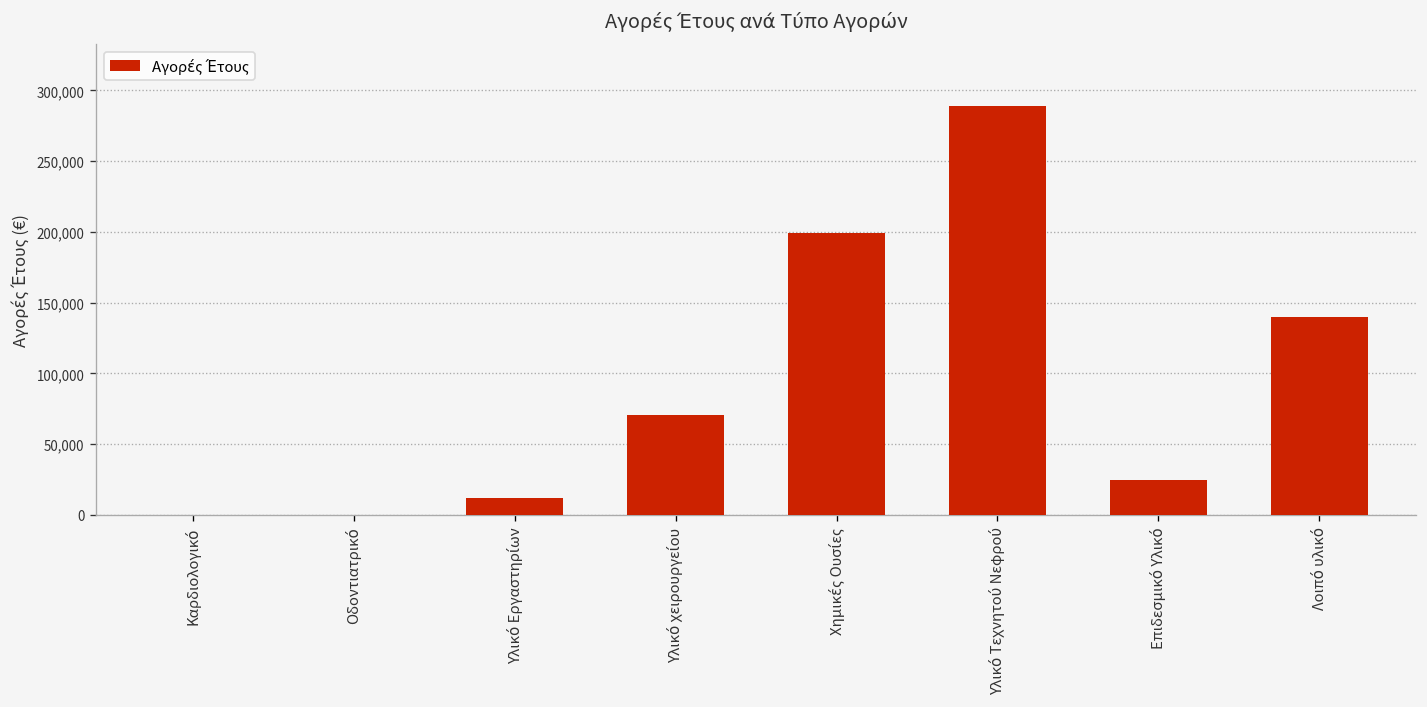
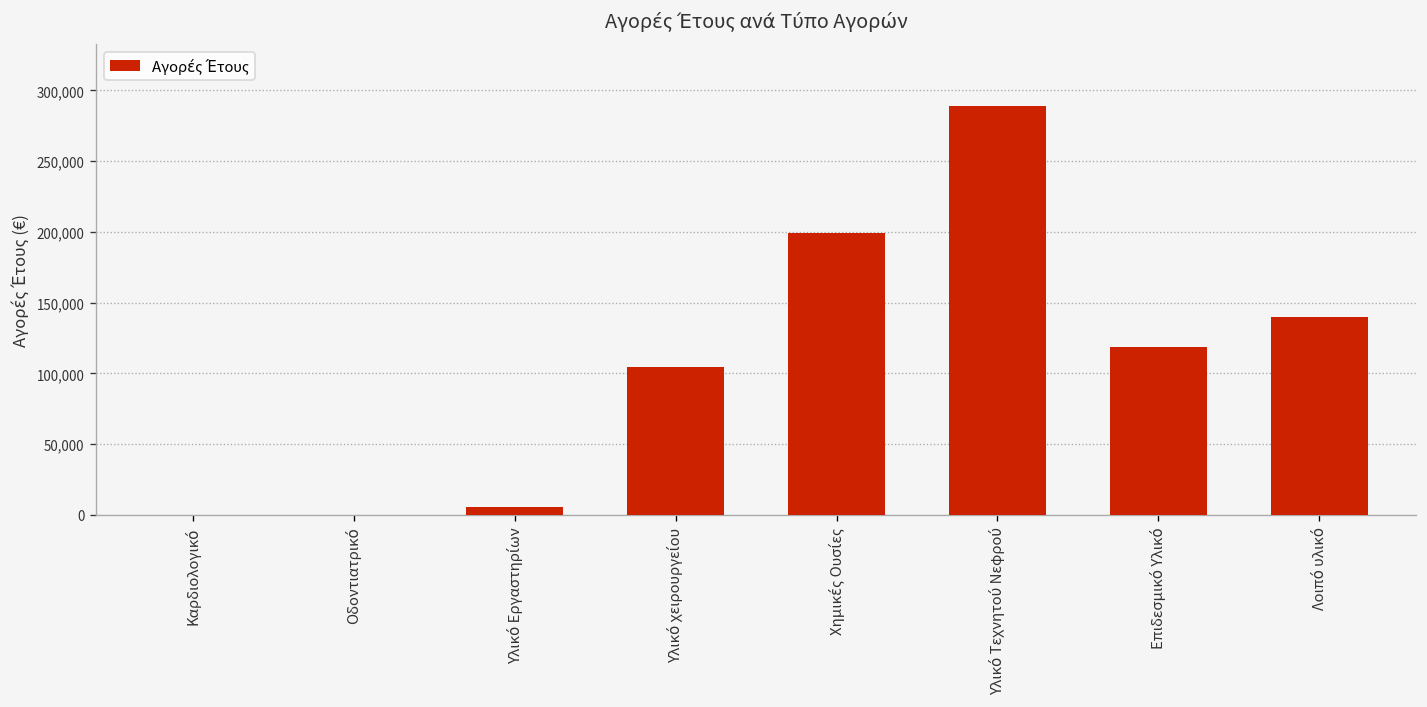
Υλικό Εργαστηρίων: 12,000 -> 5,000
Υλικό χειρουργείου: 71,000 -> 105,000
Επιδεσμικό Υλικό: 24,000 -> 119,000
